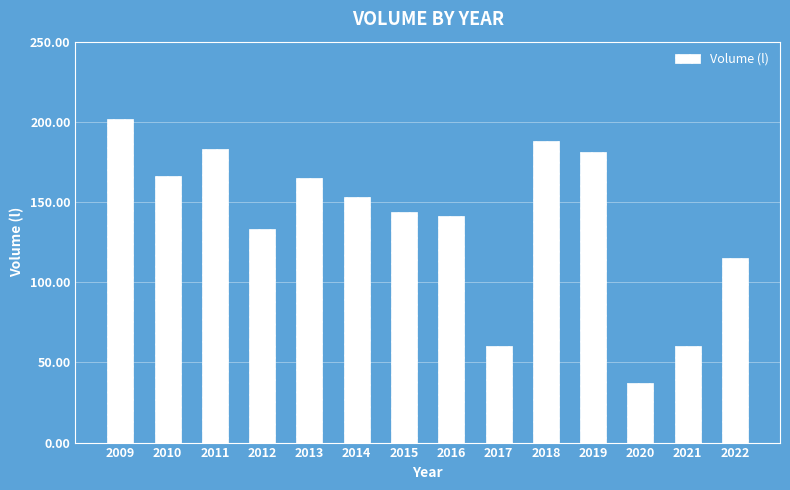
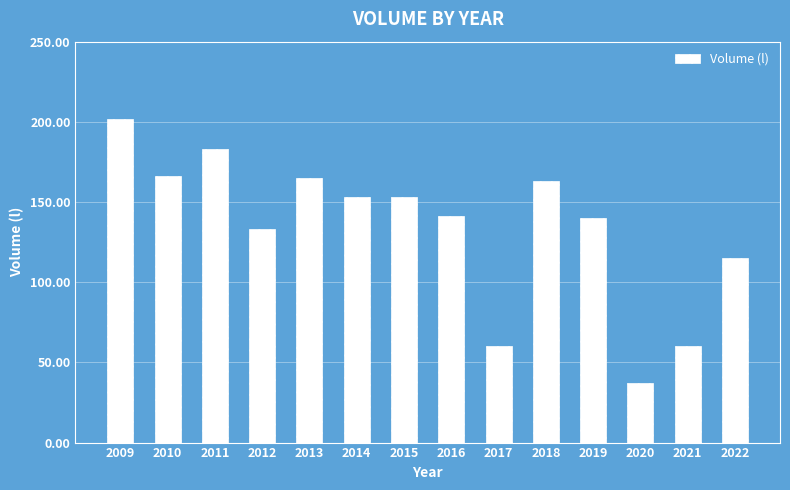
2015: 144 -> 153
2018: 188 -> 163
2019: 181 -> 140
